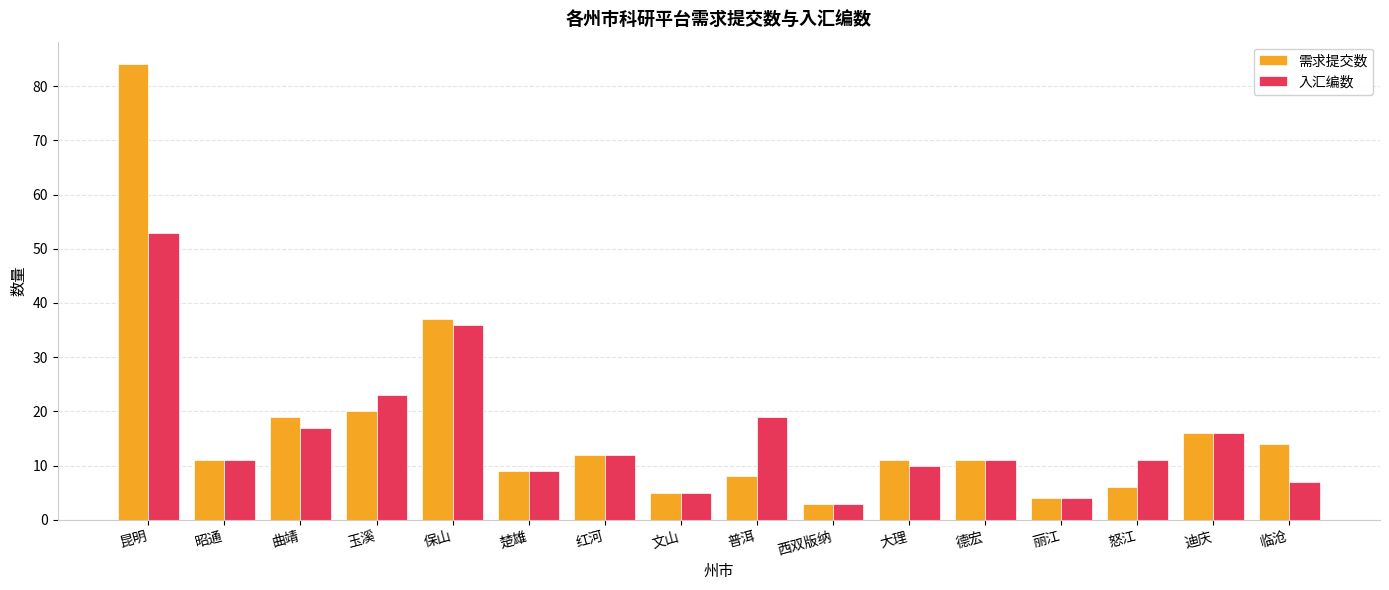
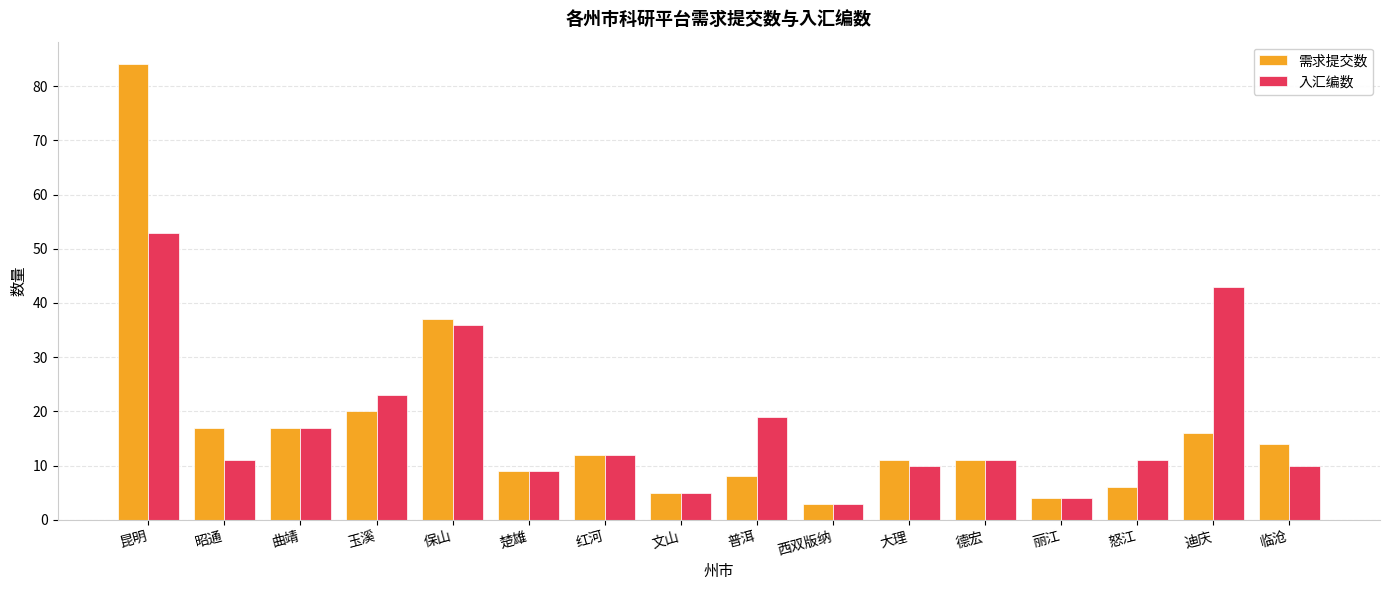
需求提交数, 昭通: 11 -> 17
需求提交数, 曲靖: 19 -> 17
入汇编数, 迪庆: 16 -> 43
入汇编数, 临沧: 7 -> 10
